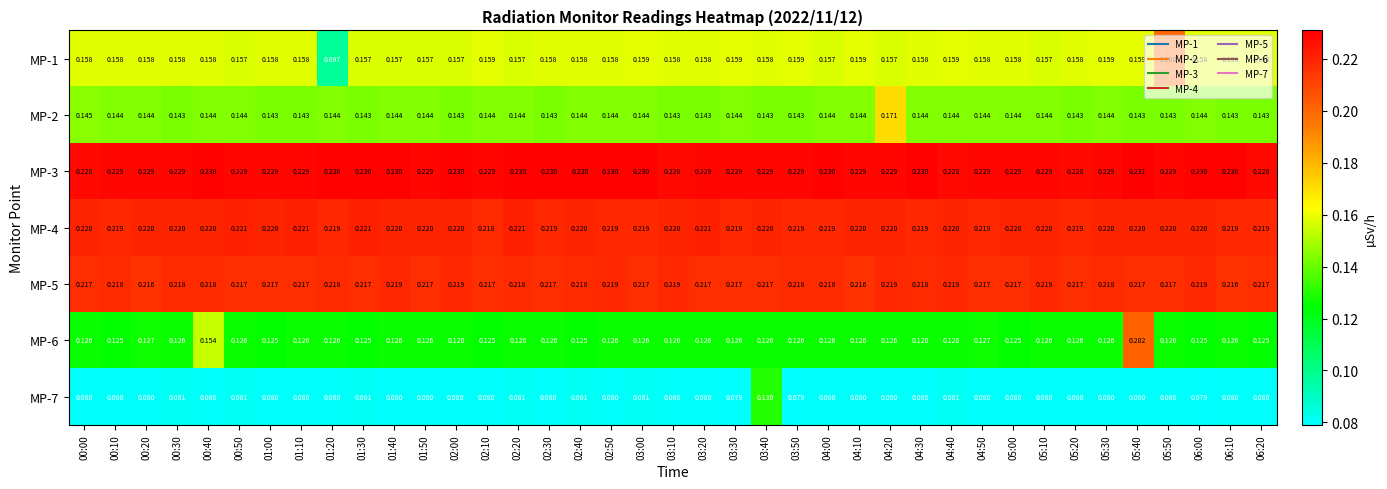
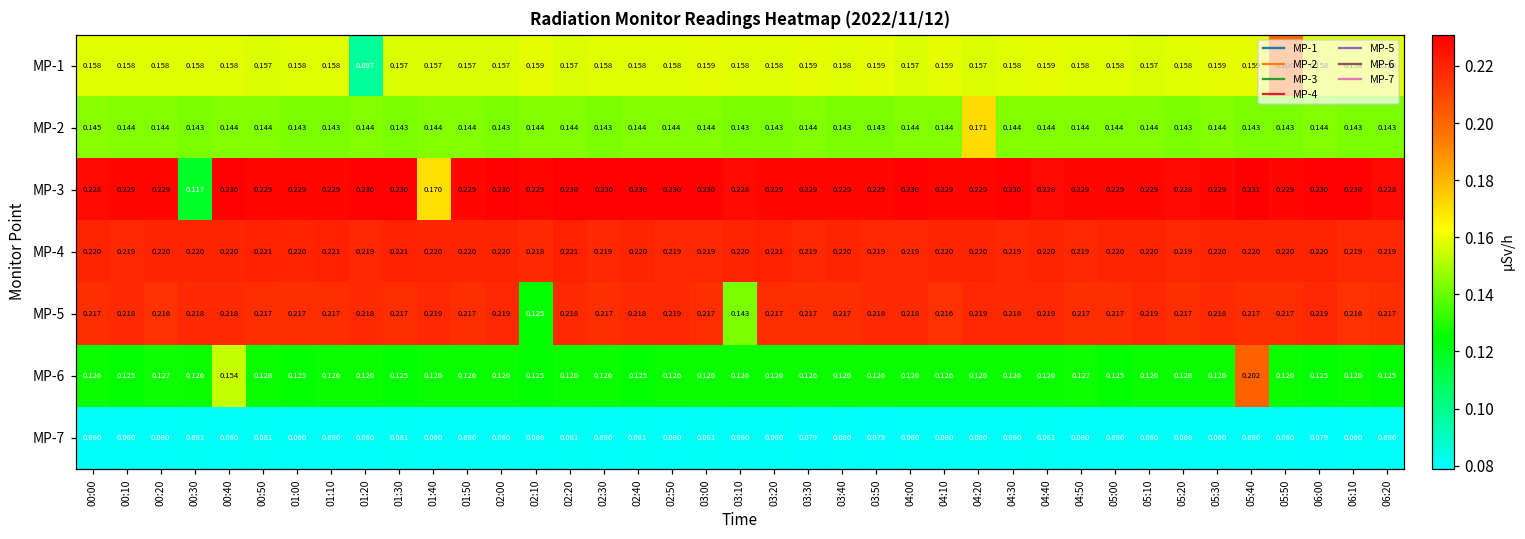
MP-3, 00:30: 0.229 -> 0.117
MP-3, 01:40: 0.230 -> 0.170
MP-5, 02:10: 0.217 -> 0.125
MP-5, 03:10: 0.219 -> 0.143
MP-7, 03:40: 0.130 -> 0.080
